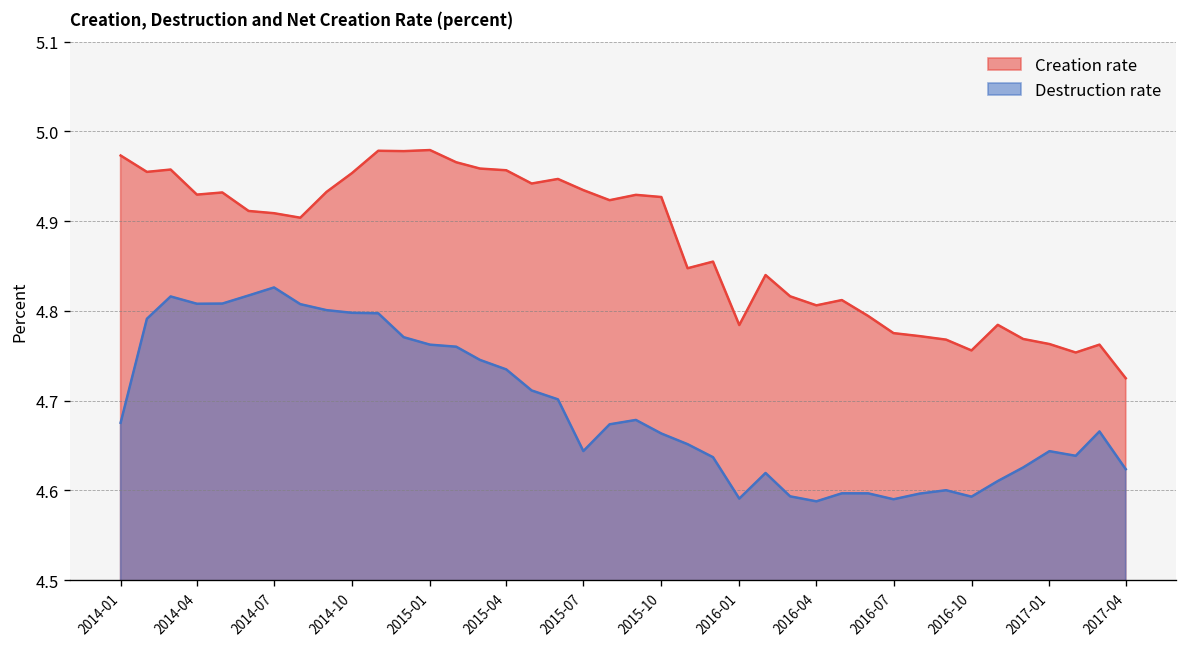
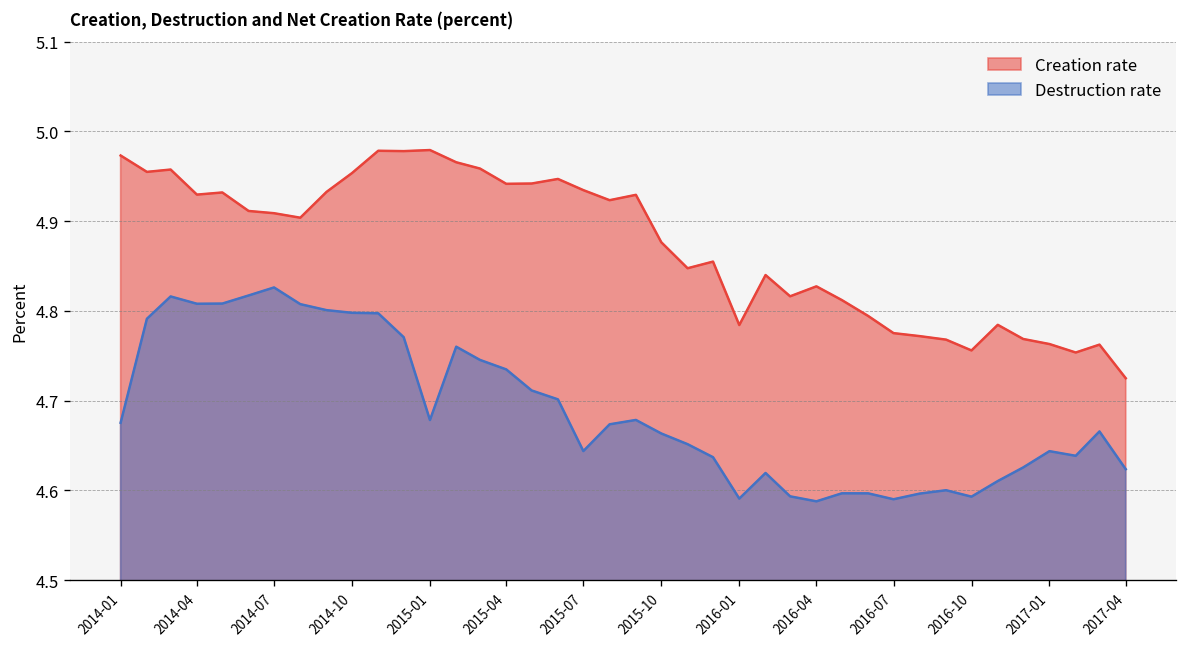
Destruction rate, 2015-01: 4.76 -> 4.68
Creation rate, 2015-04: 4.96 -> 4.94
Creation rate, 2015-10: 4.93 -> 4.88
Creation rate, 2016-04: 4.81 -> 4.83
